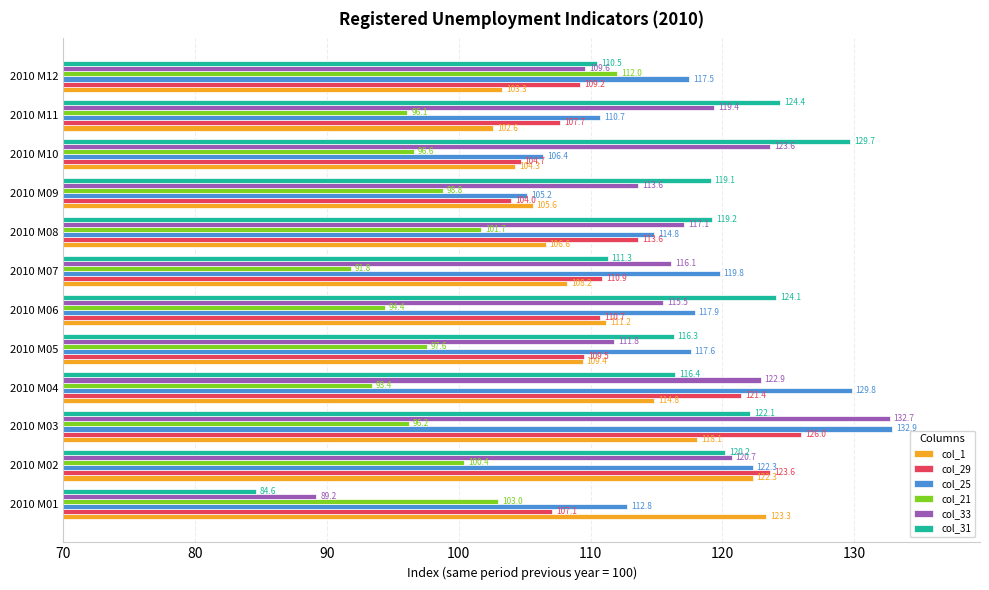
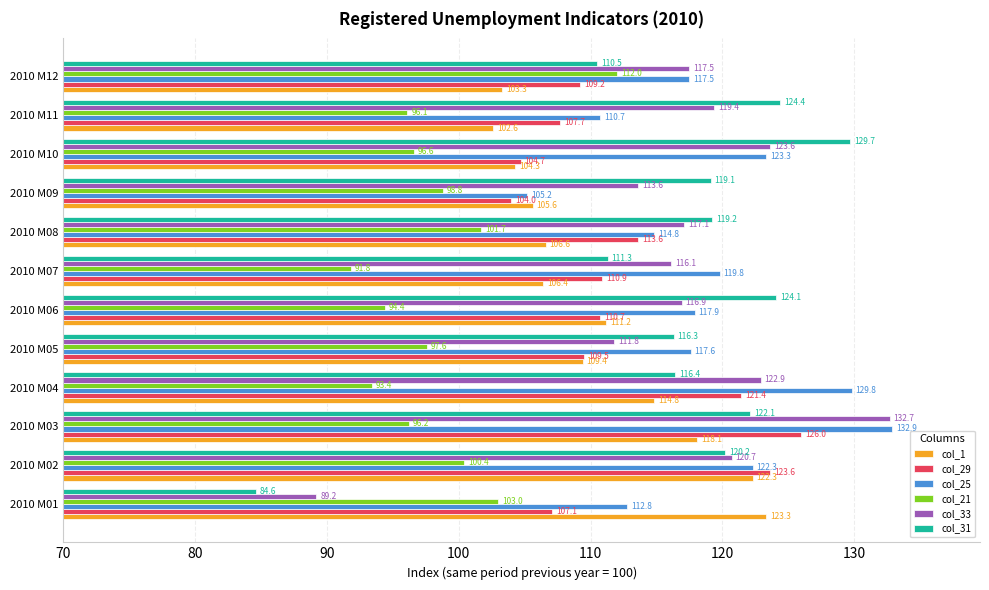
col_33, 2010 M12: 109.6 -> 117.5
col_25, 2010 M10: 106.4 -> 123.3
col_1, 2010 M07: 108.2 -> 106.4
col_33, 2010 M06: 115.5 -> 116.9
